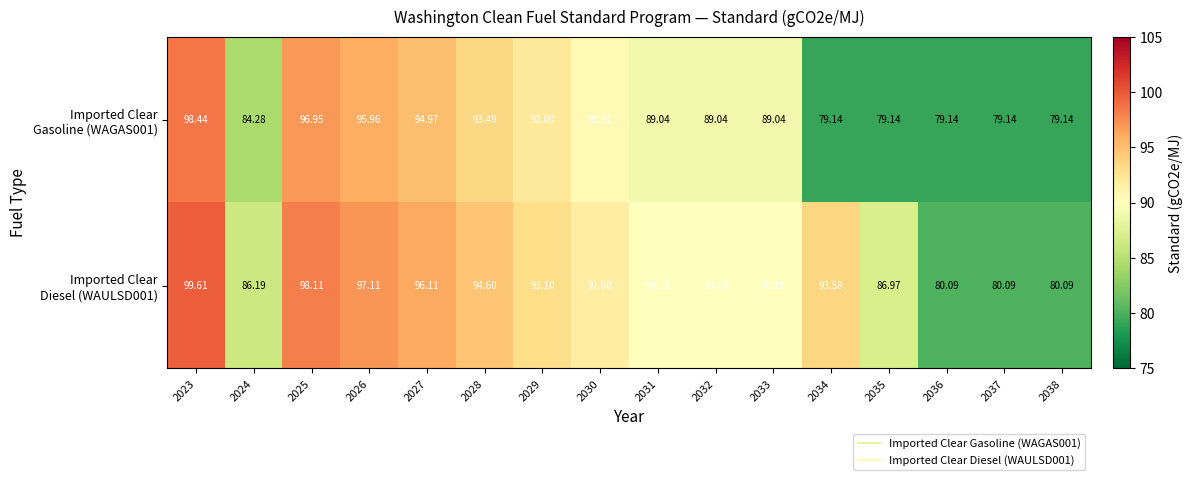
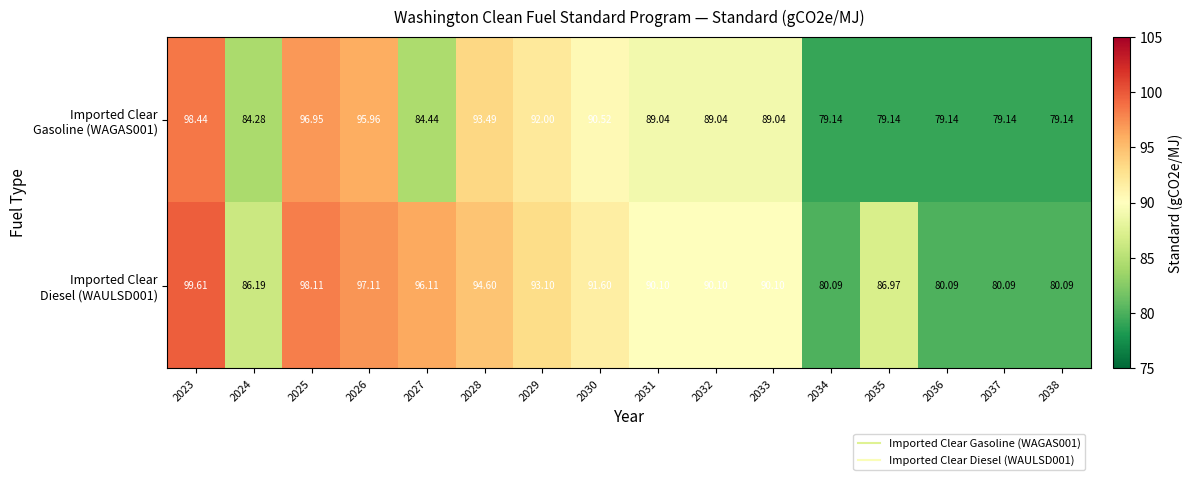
Imported Clear Gasoline (WAGAS001), 2027: 94.97 -> 84.44
Imported Clear Diesel (WAULSD001), 2034: 93.58 -> 80.09
